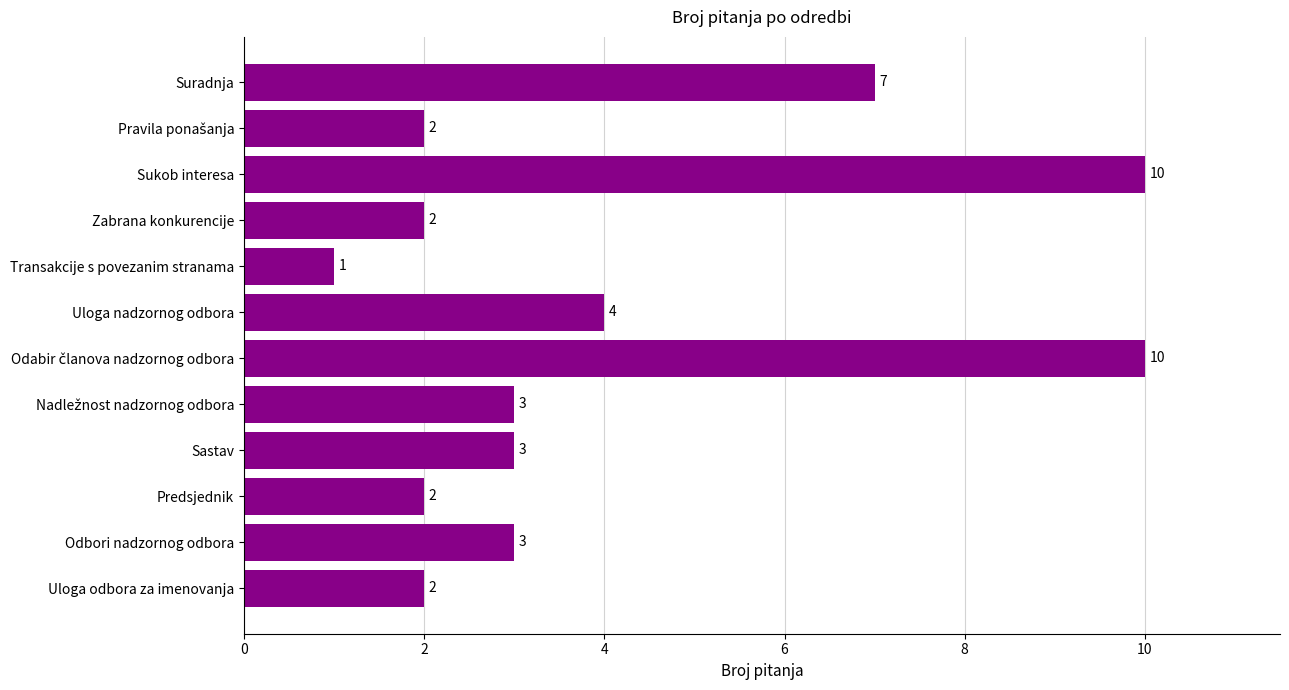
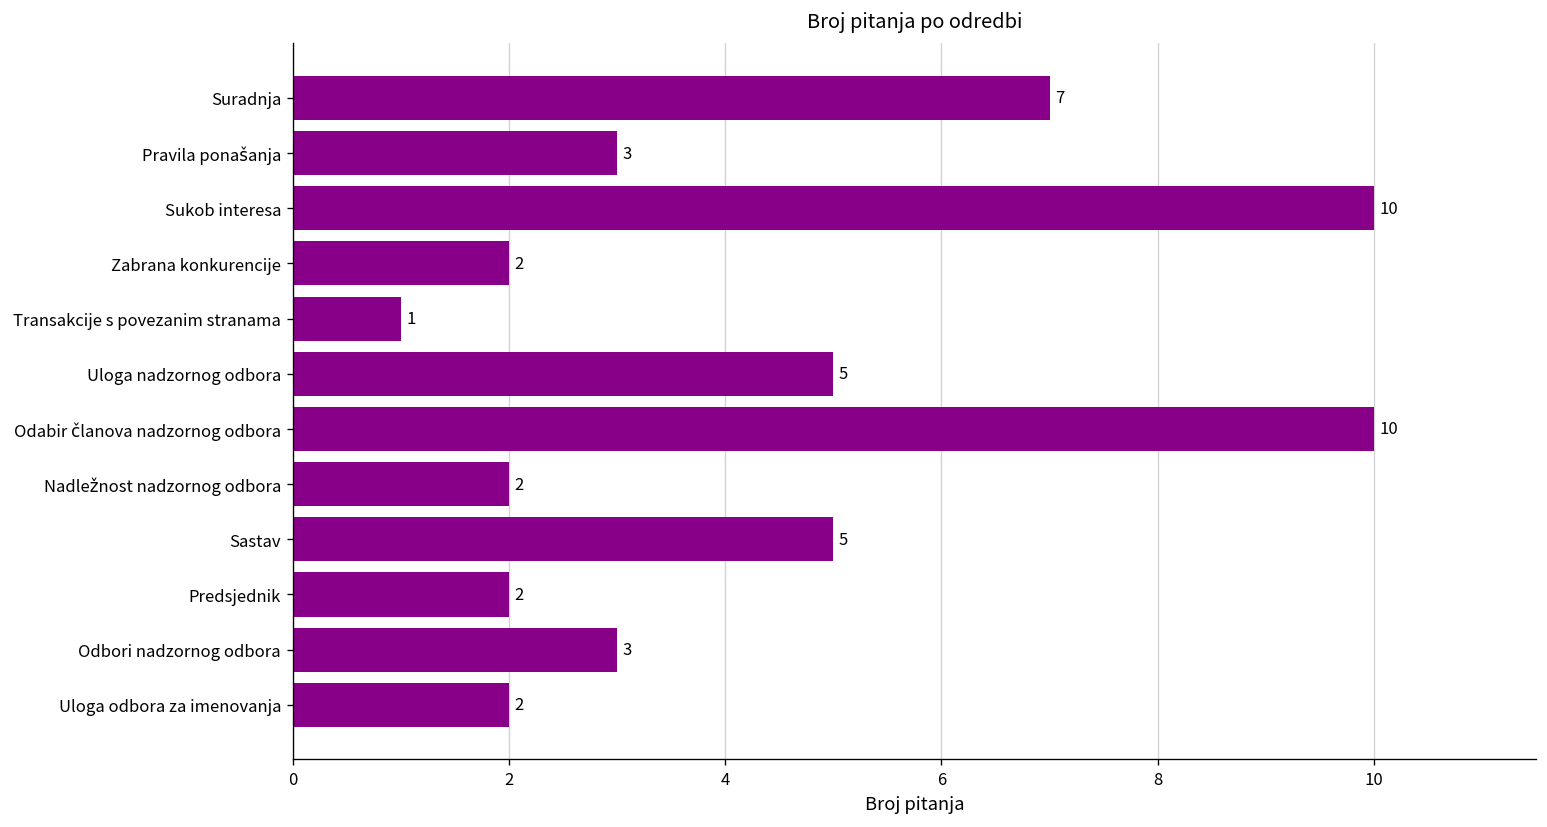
Pravila ponašanja: 2 -> 3
Uloga nadzornog odbora: 4 -> 5
Nadležnost nadzornog odbora: 3 -> 2
Sastav: 3 -> 5
